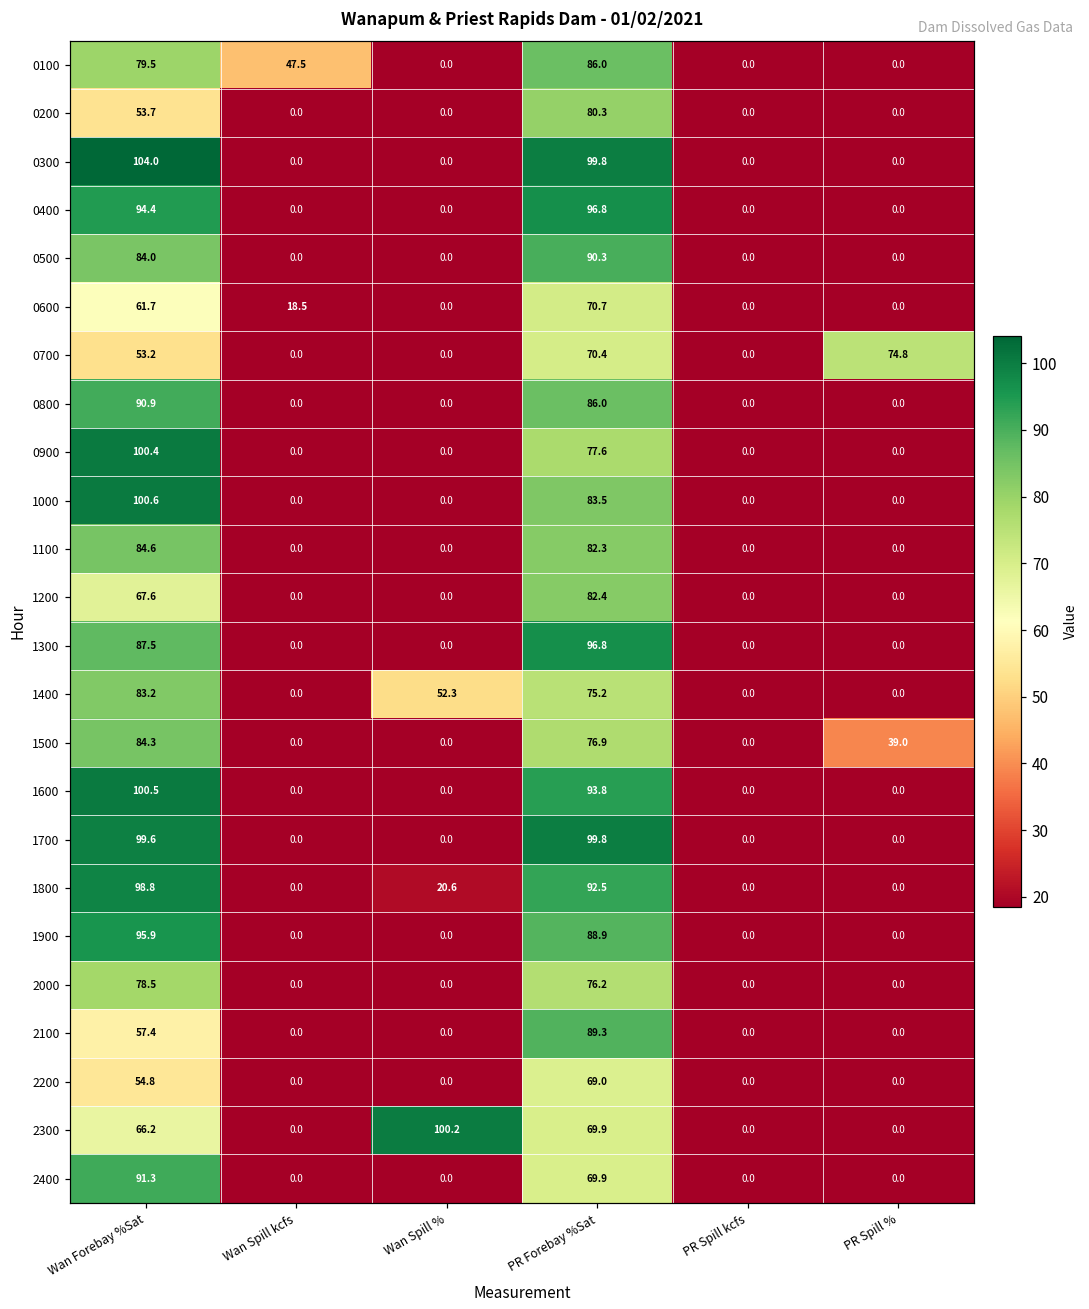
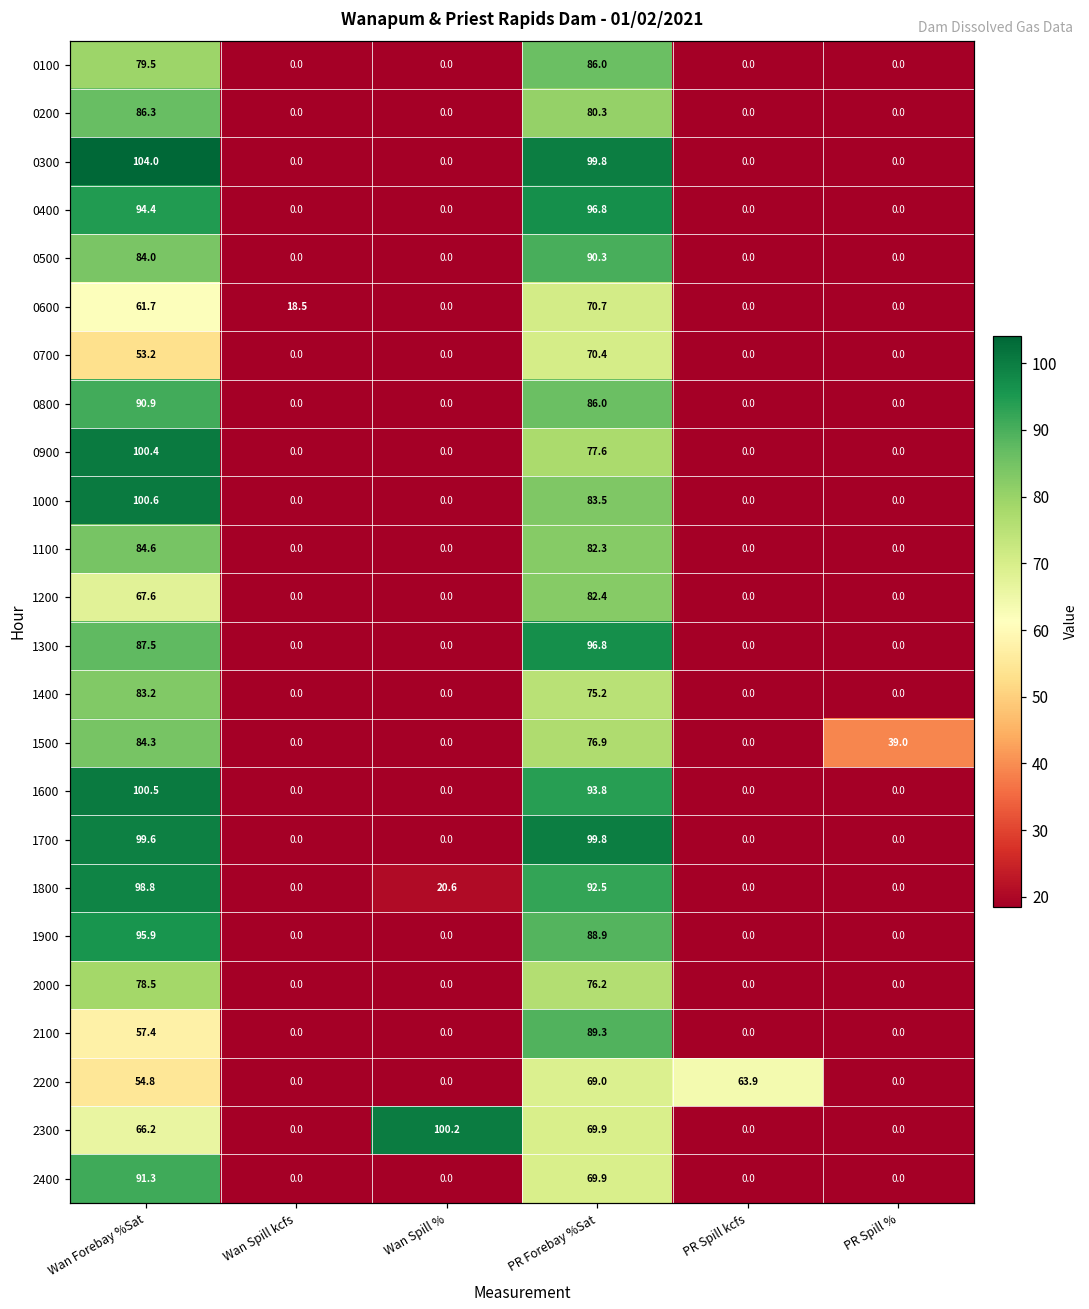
0100, Wan Spill kcfs: 47.5 -> 0.0
0200, Wan Forebay %Sat: 53.7 -> 86.3
0700, PR Spill %: 74.8 -> 0.0
1400, Wan Spill %: 52.3 -> 0.0
2200, PR Spill kcfs: 0.0 -> 63.9
